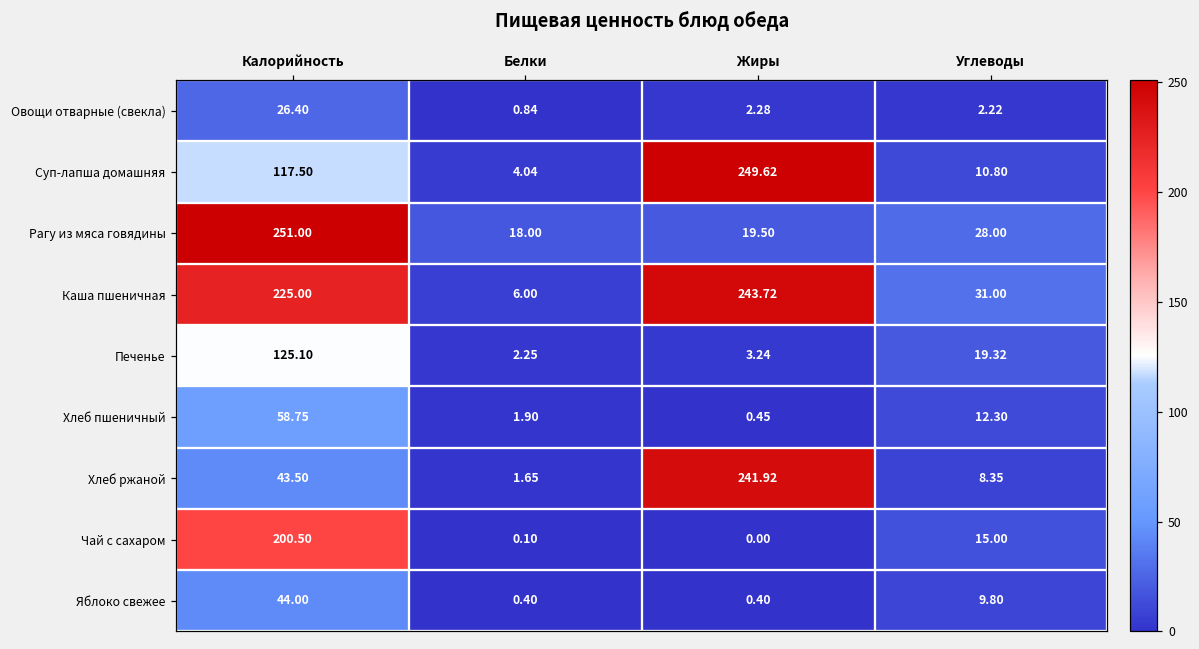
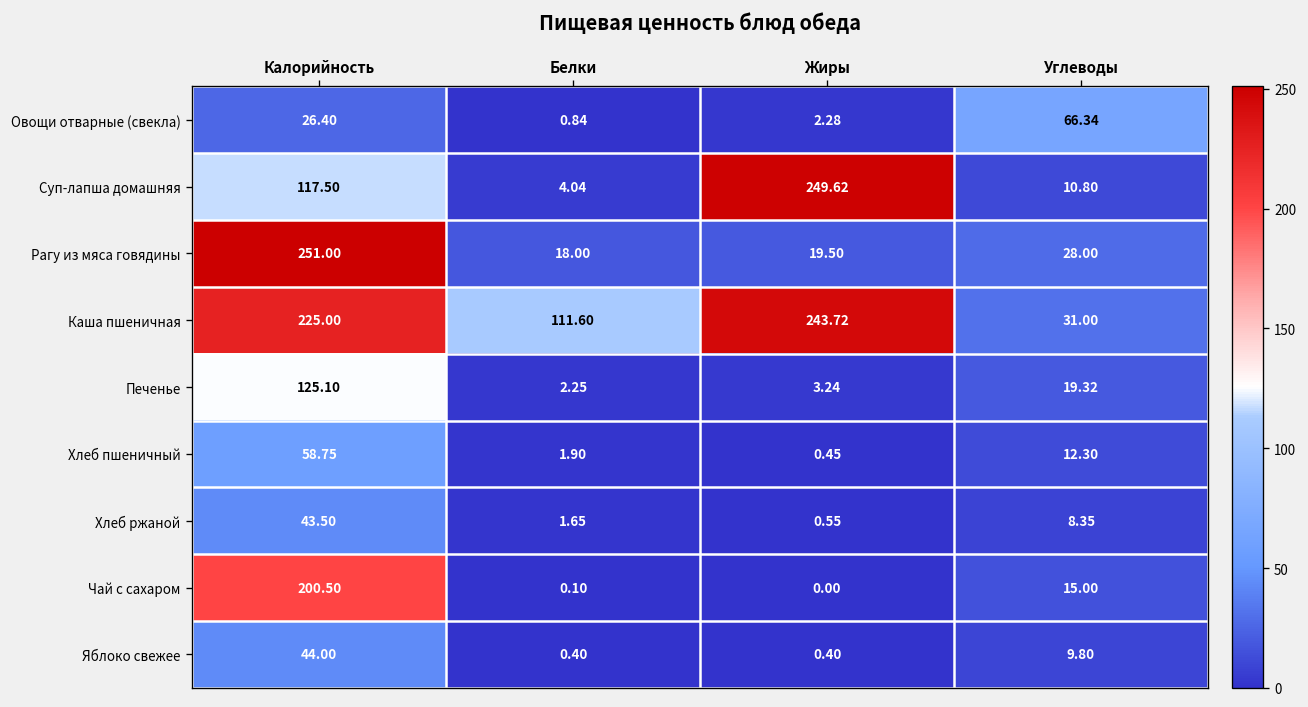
Овощи отварные (свекла), Углеводы: 2.22 -> 66.34
Каша пшеничная, Белки: 6.00 -> 111.60
Хлеб ржаной, Жиры: 241.92 -> 0.55
